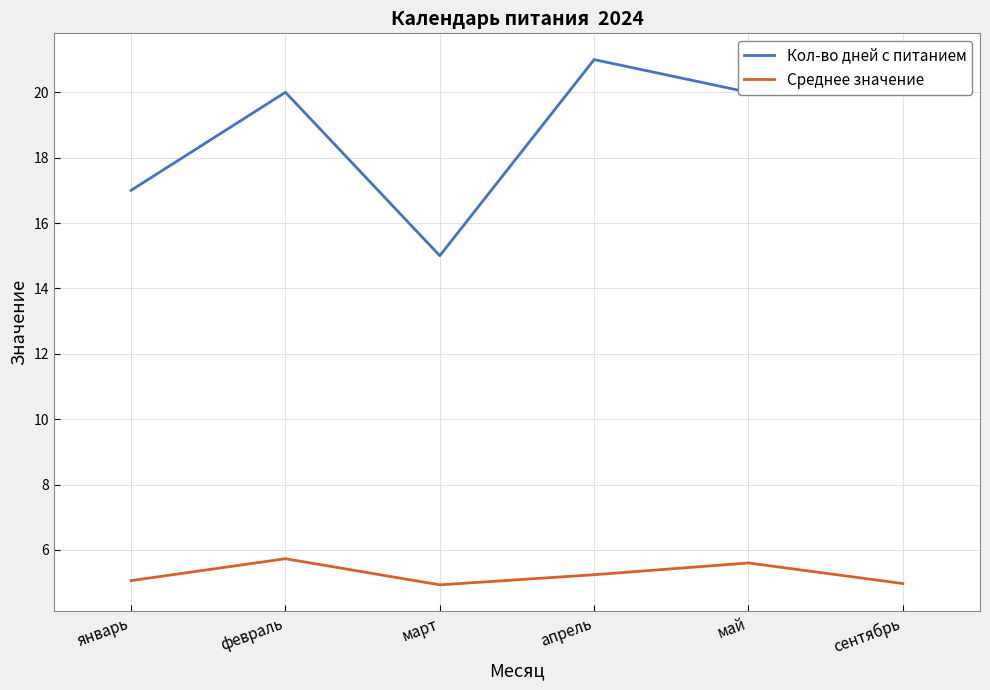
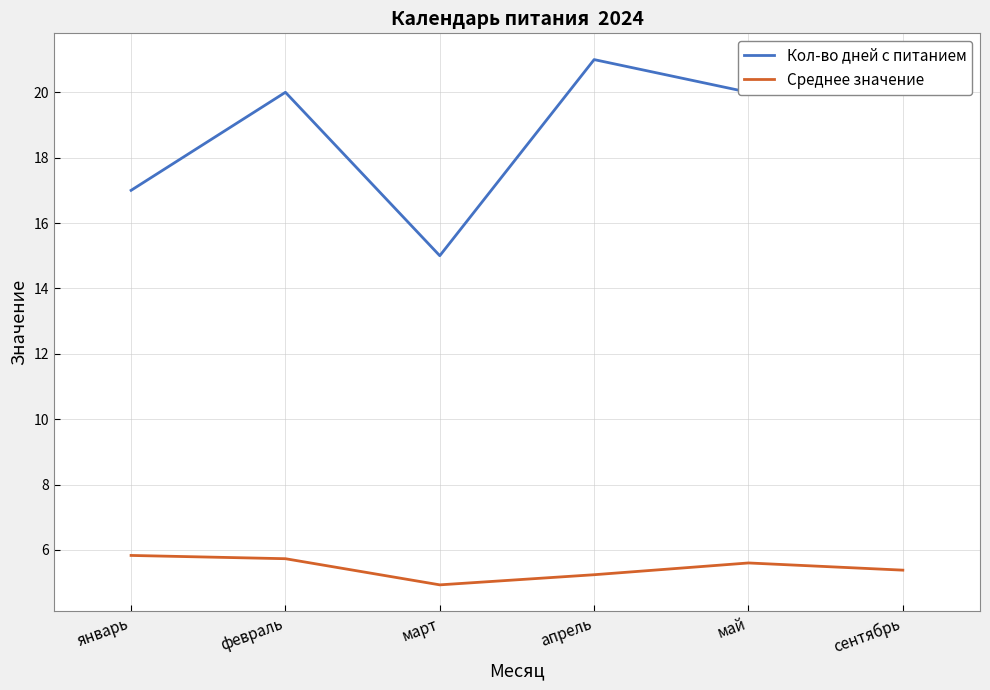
Среднее значение, январь: 5.1 -> 5.8
Среднее значение, сентябрь: 5.0 -> 5.4
